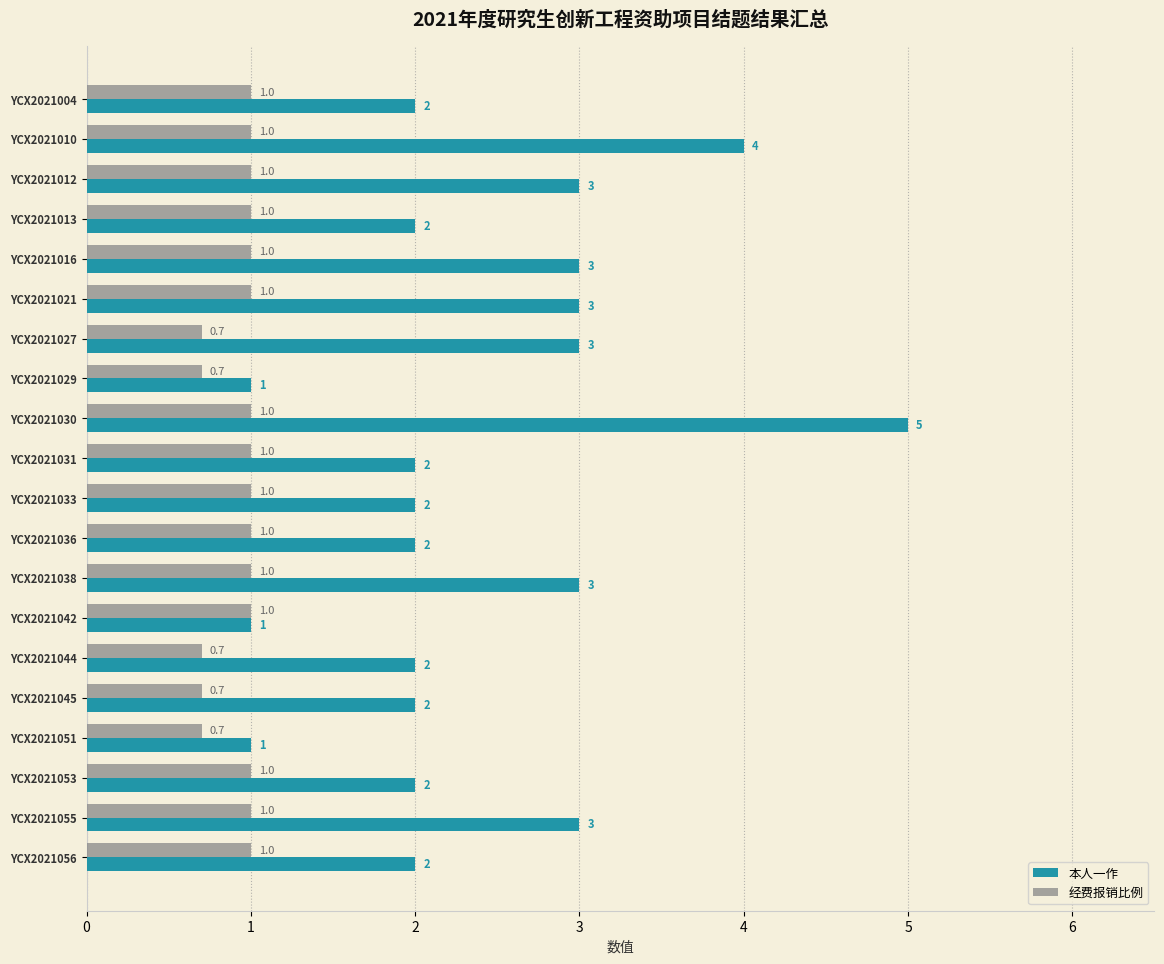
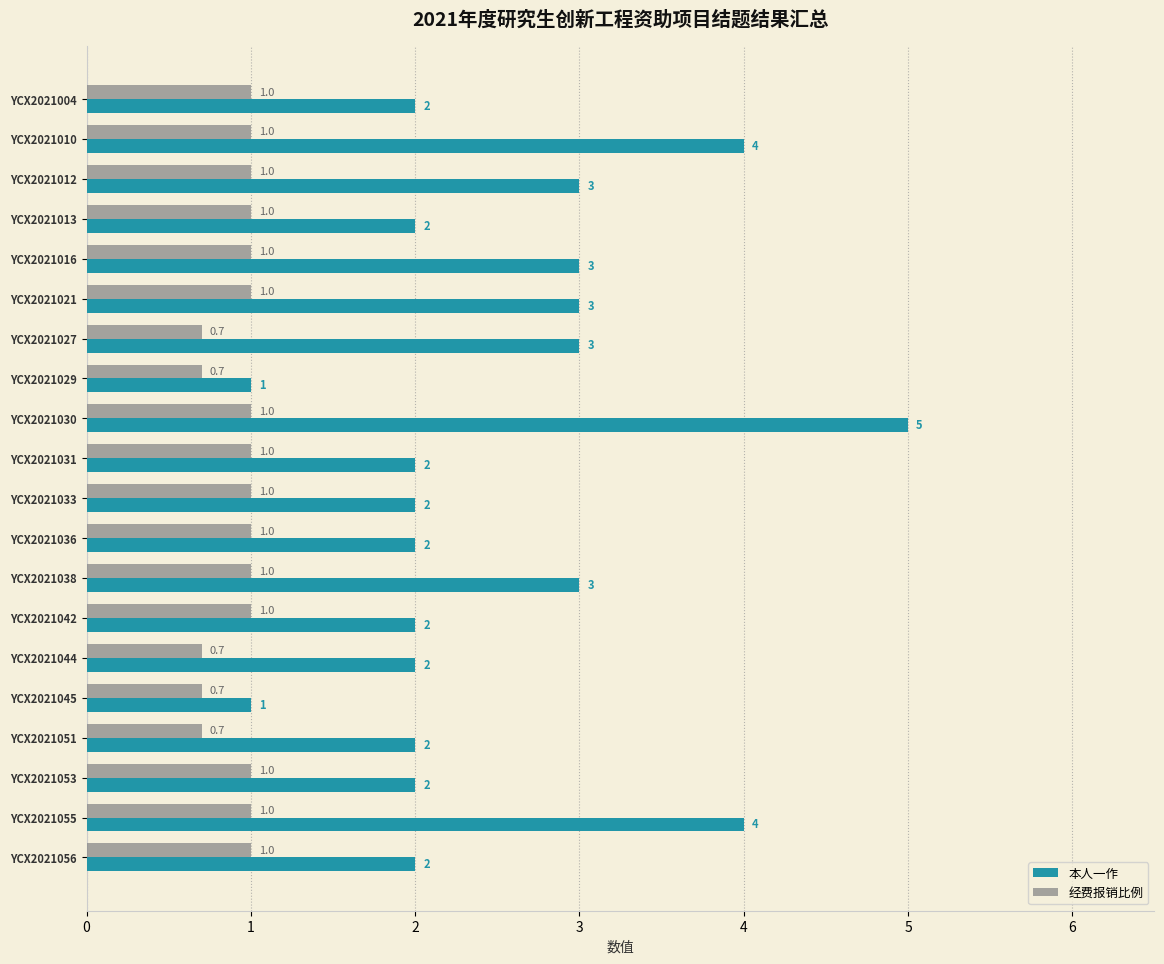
本人一作, YCX2021042: 1 -> 2
本人一作, YCX2021045: 2 -> 1
本人一作, YCX2021051: 1 -> 2
本人一作, YCX2021055: 3 -> 4
